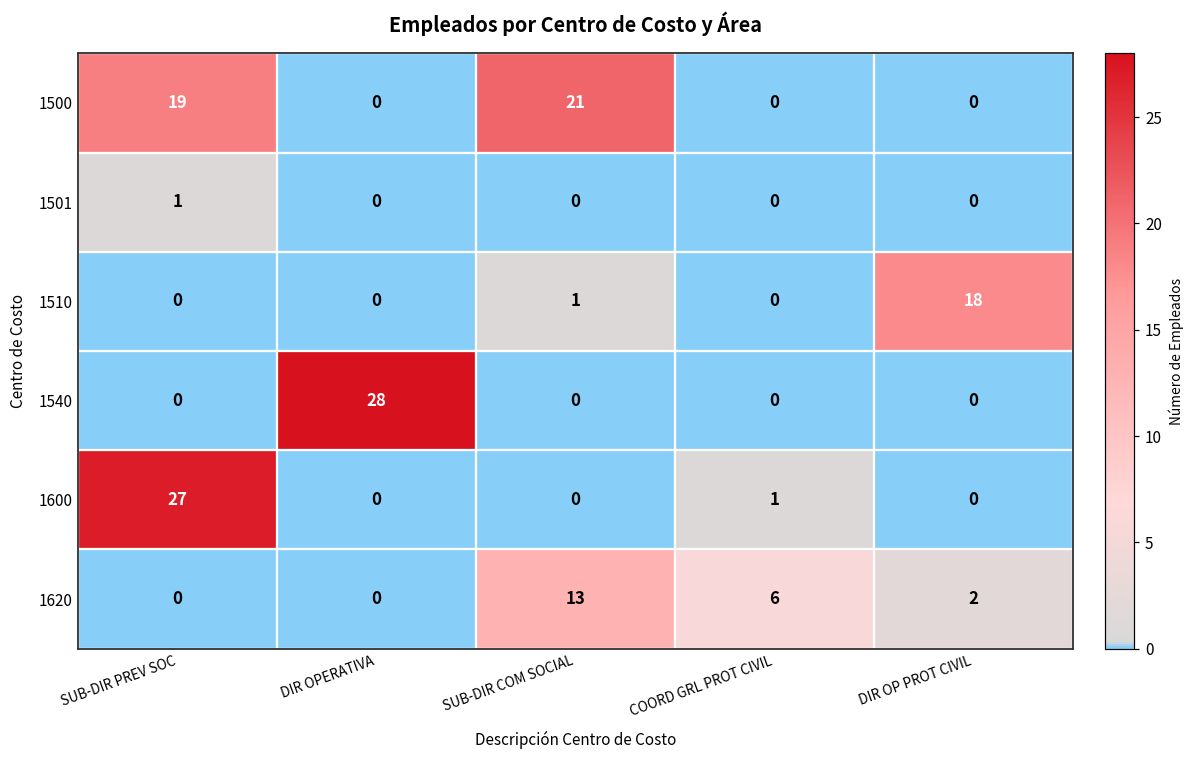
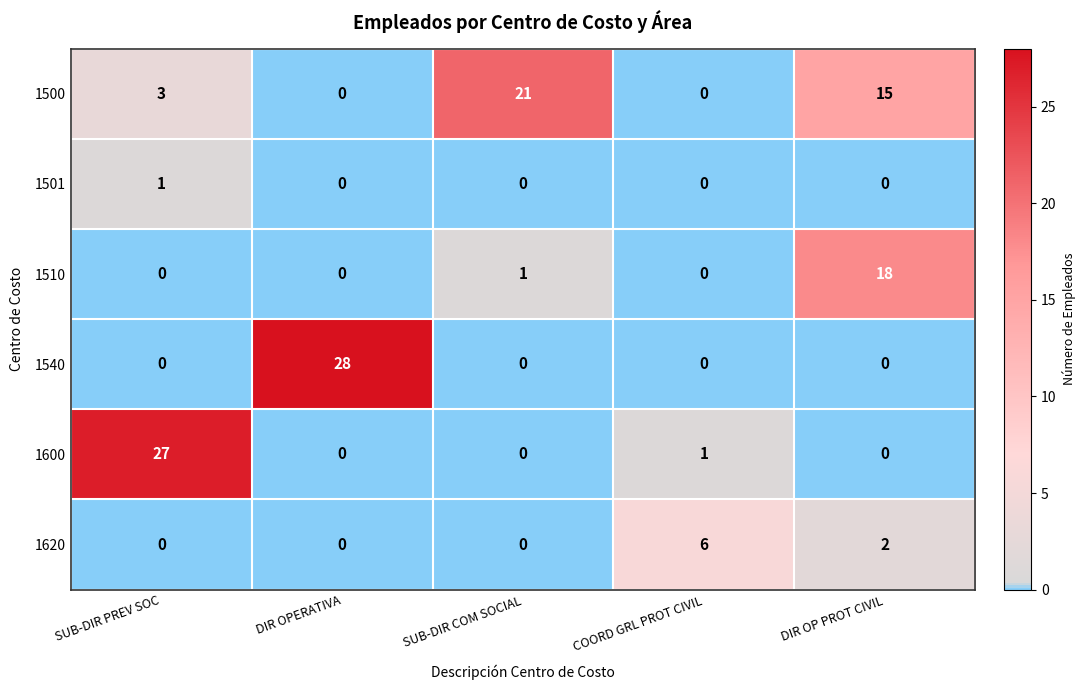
1500, SUB-DIR PREV SOC: 19 -> 3
1500, DIR OP PROT CIVIL: 0 -> 15
1620, SUB-DIR COM SOCIAL: 13 -> 0
